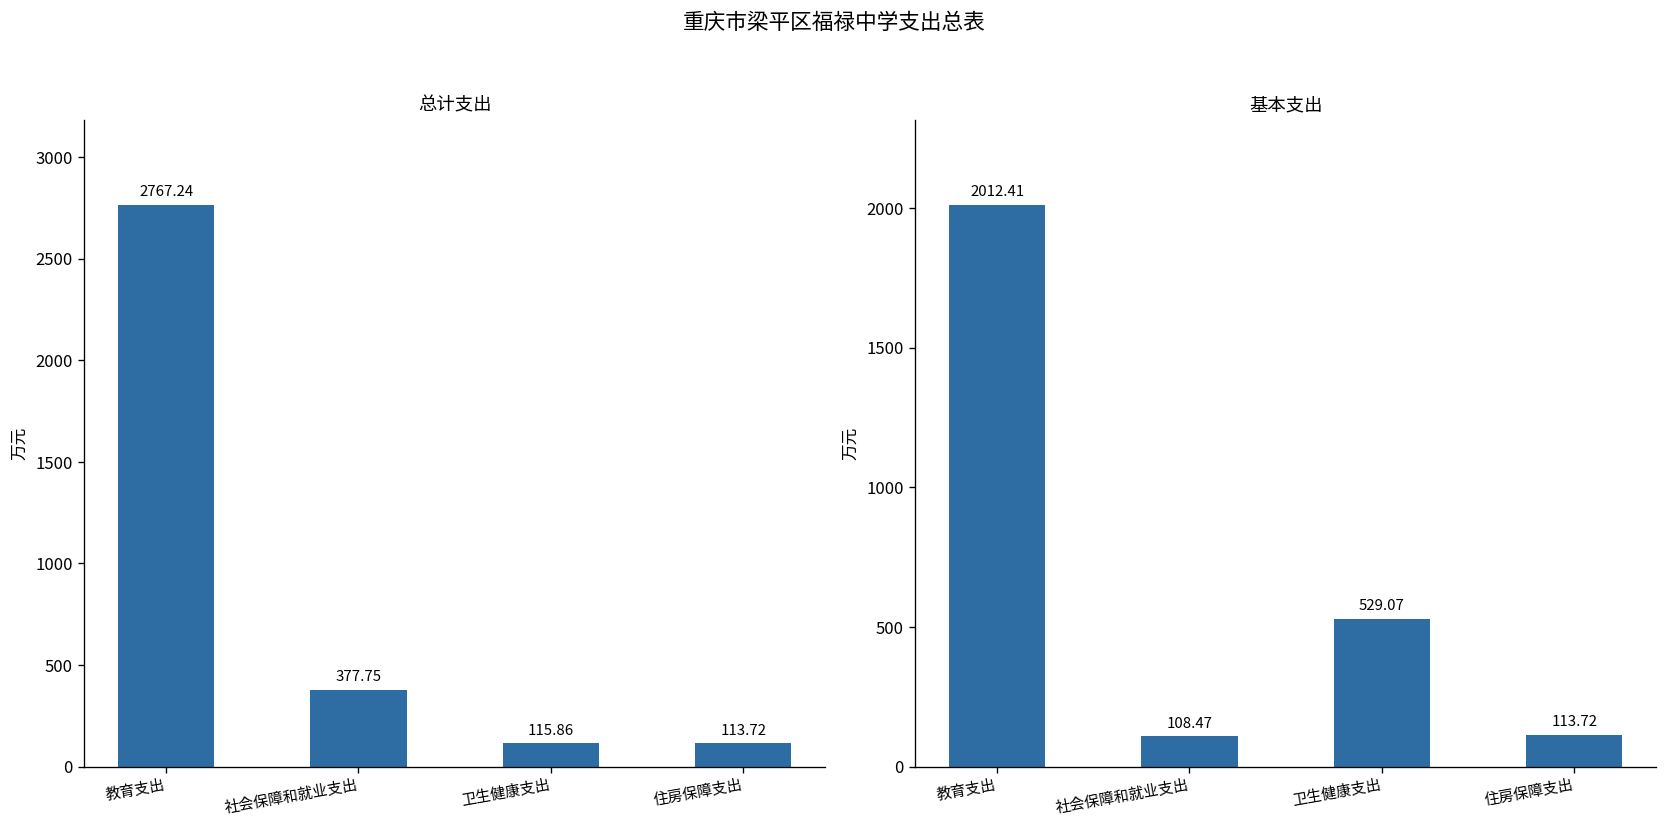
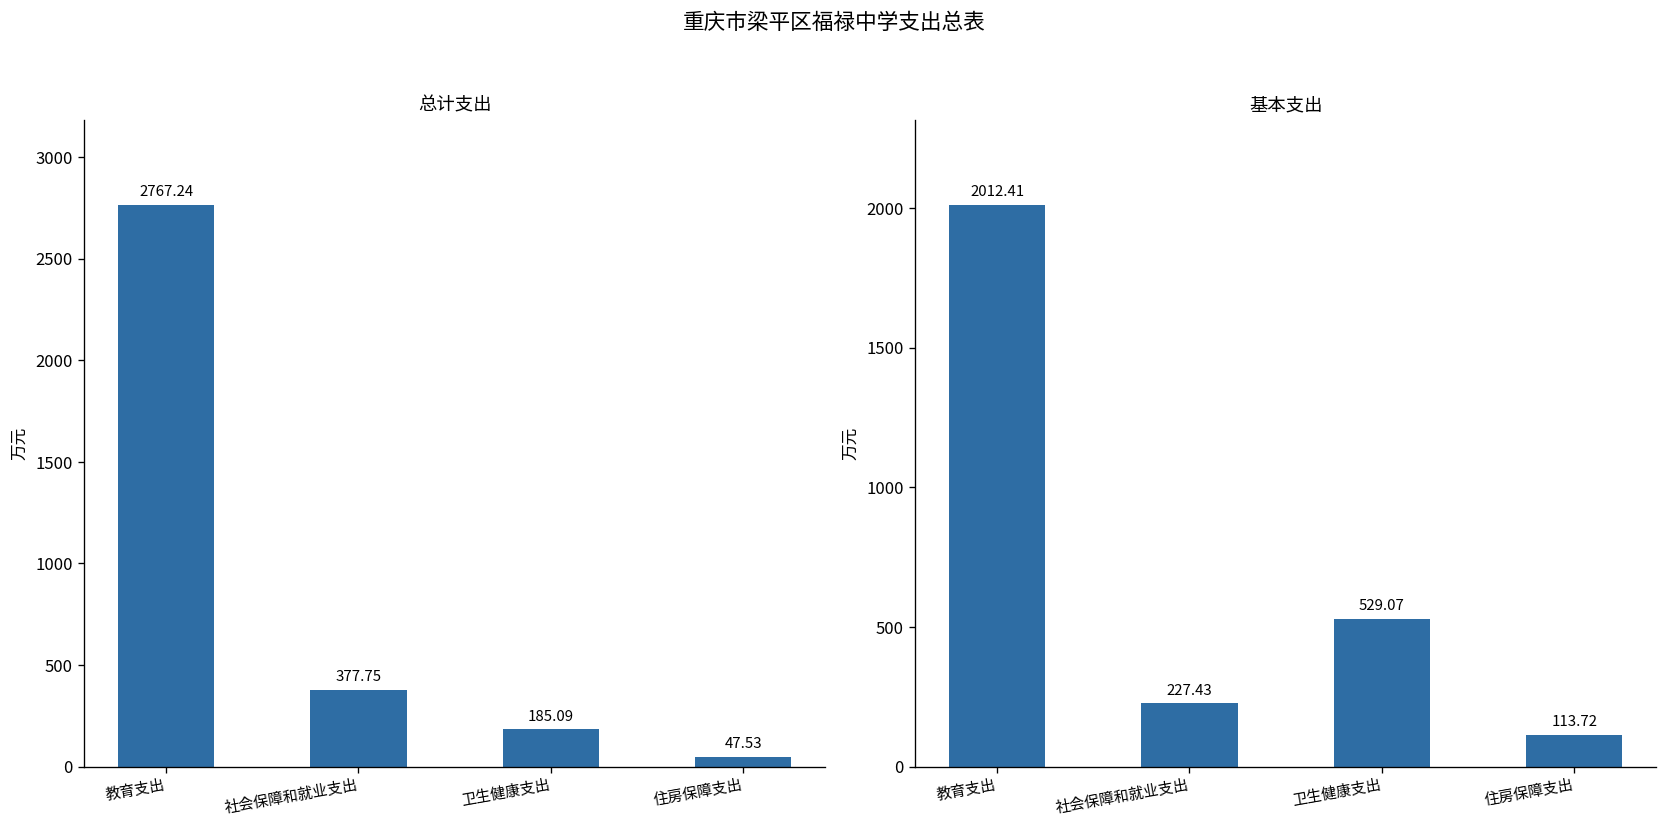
总计支出, 卫生健康支出: 115.86 -> 185.09
总计支出, 住房保障支出: 113.72 -> 47.53
基本支出, 社会保障和就业支出: 108.47 -> 227.43
